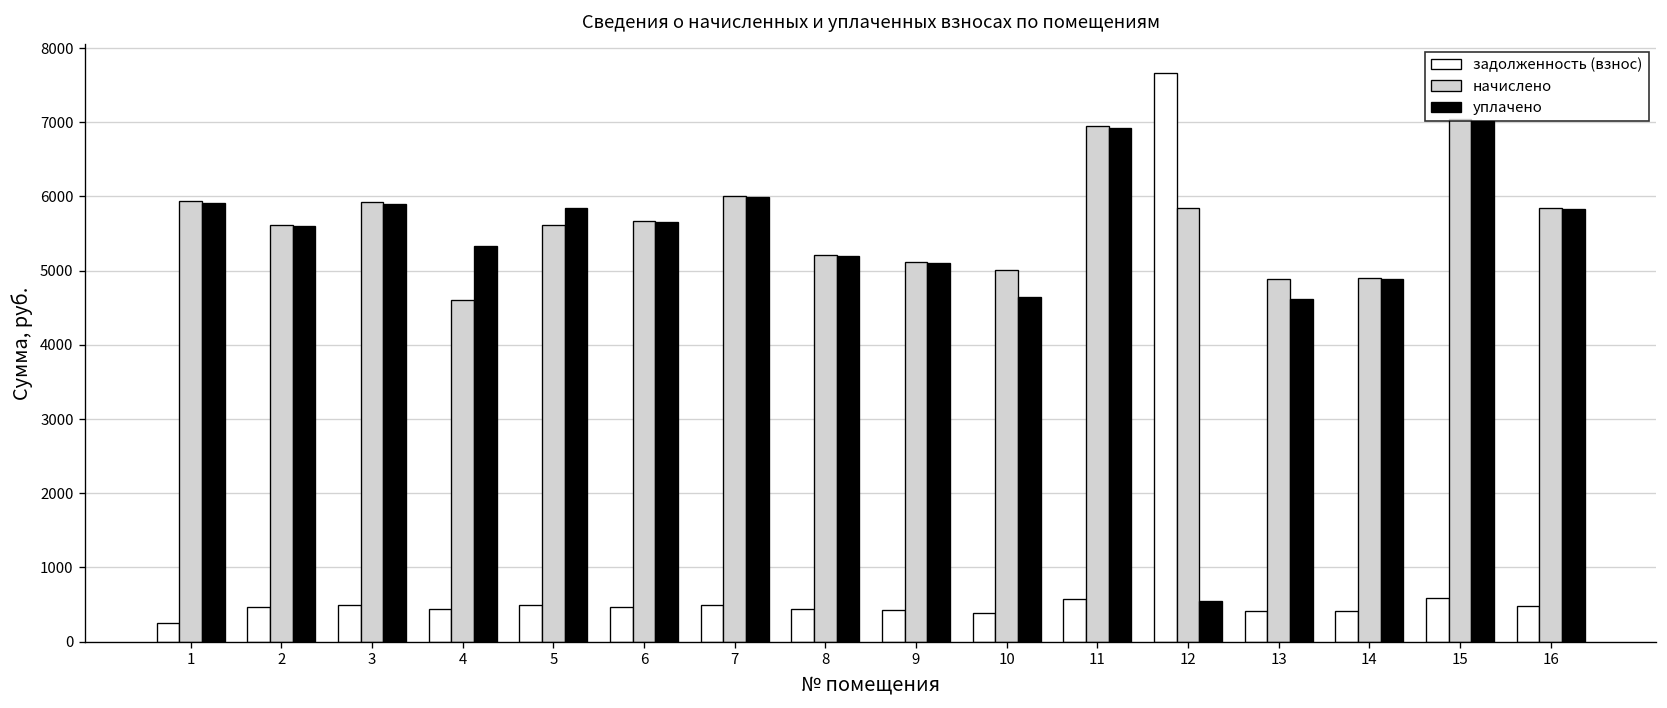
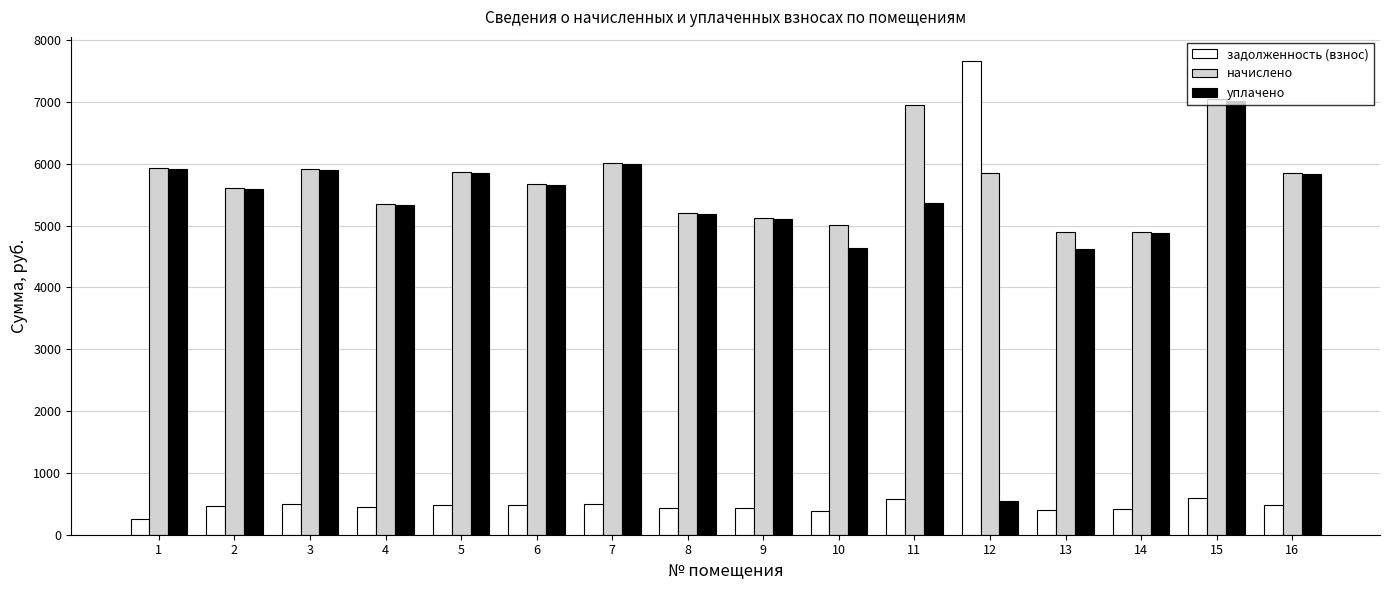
начислено, 4: 4600 -> 5400
начислено, 5: 5600 -> 5900
уплачено, 11: 6900 -> 5400
